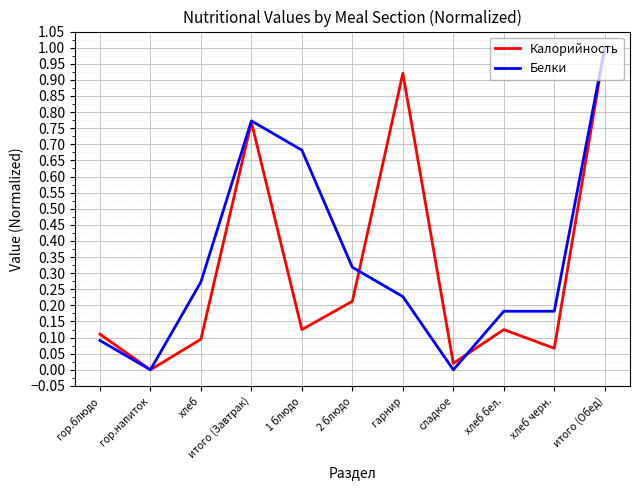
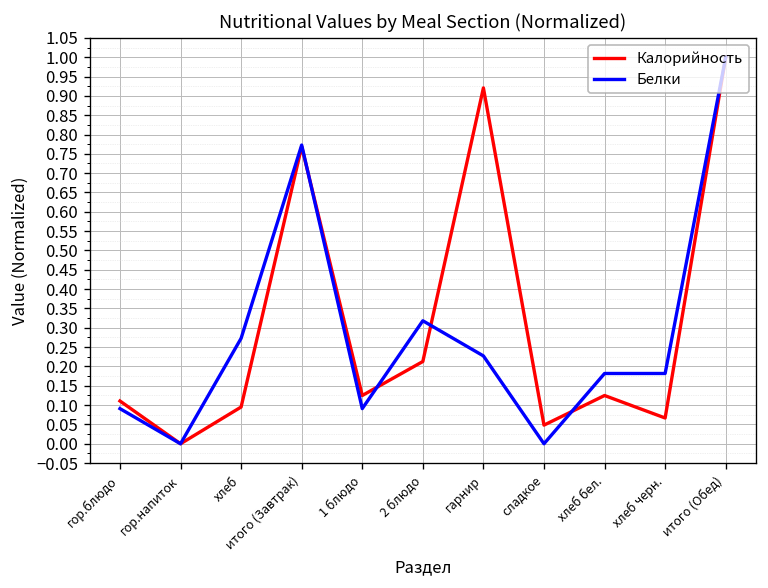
Белки, 1 блюдо: 0.68 -> 0.09
Калорийность, сладкое: 0.02 -> 0.05
